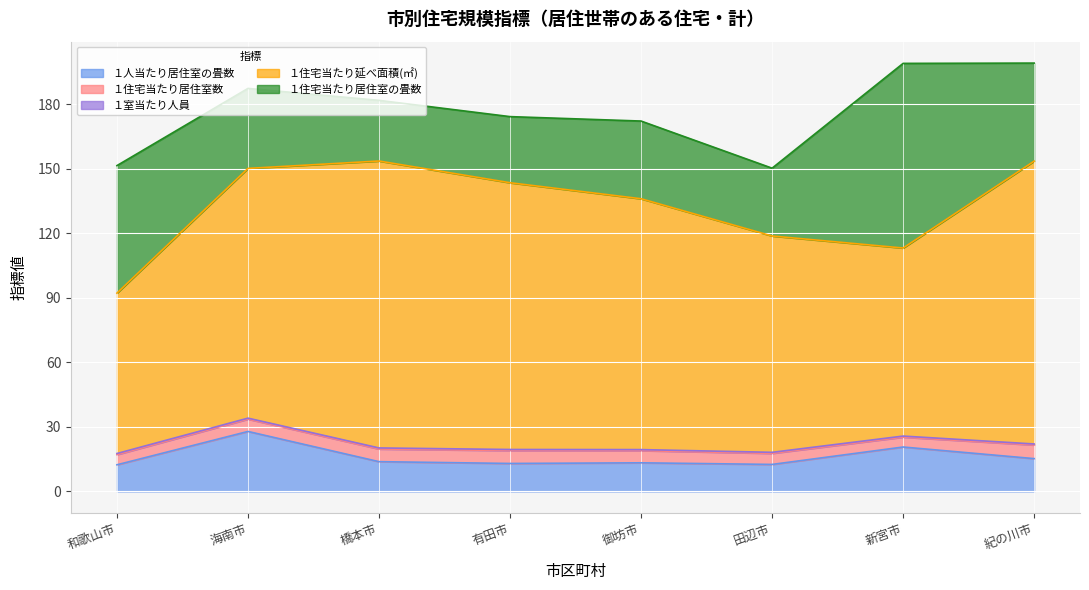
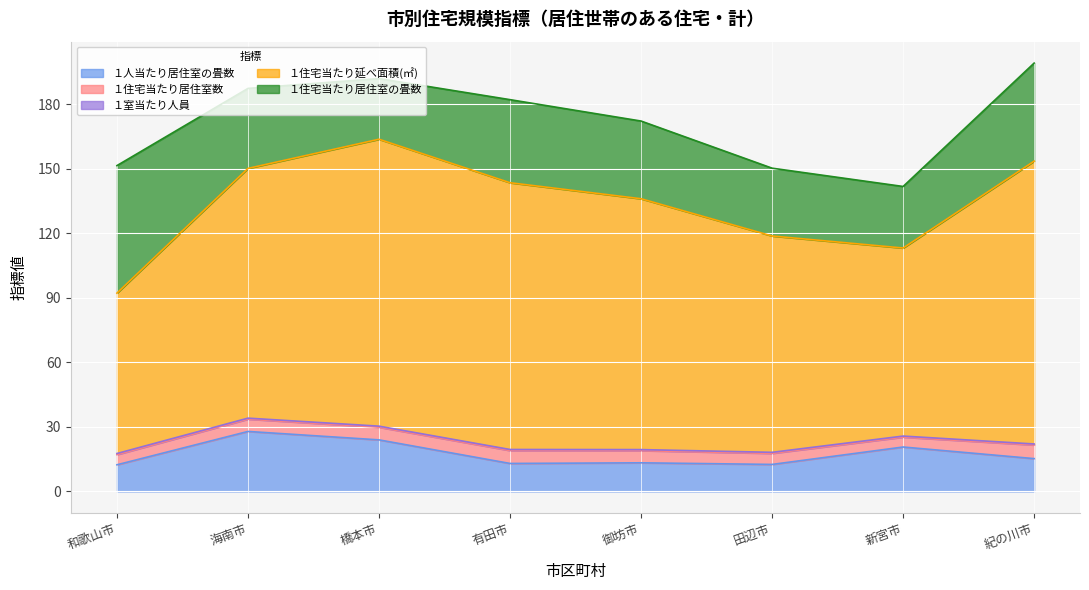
１人当たり居住室の畳数, 橋本市: 14 -> 24
１住宅当たり居住室の畳数, 有田市: 31 -> 39
１住宅当たり居住室の畳数, 新宮市: 86 -> 29
